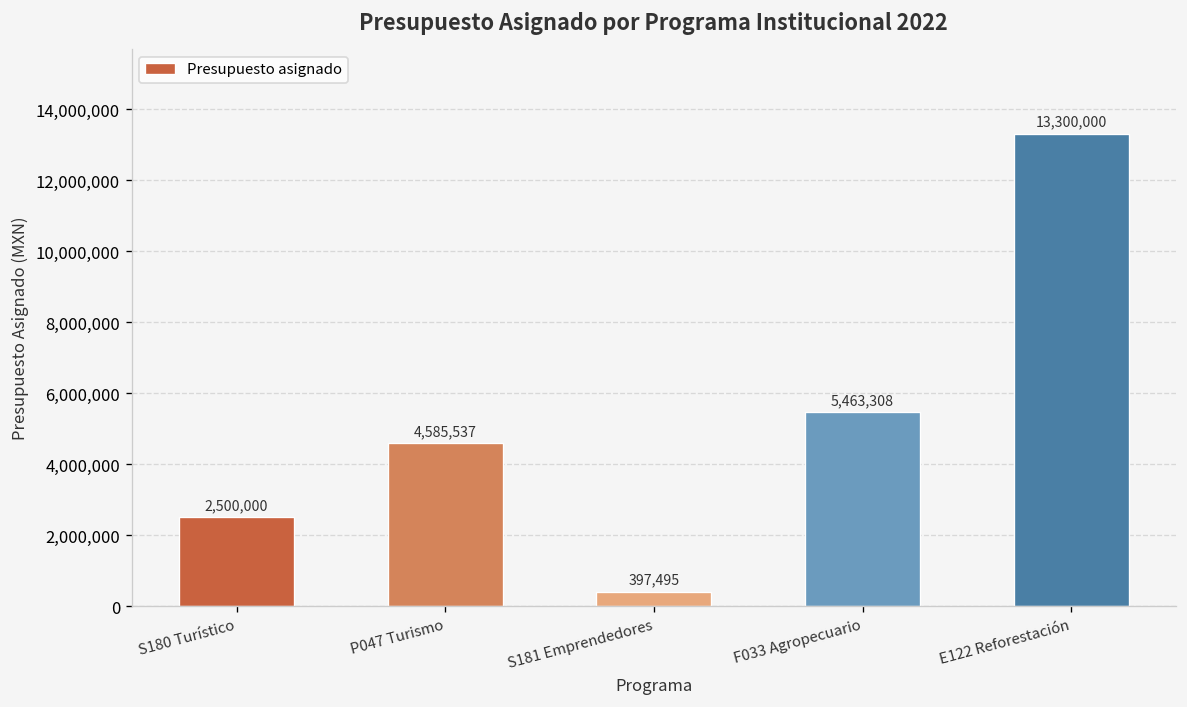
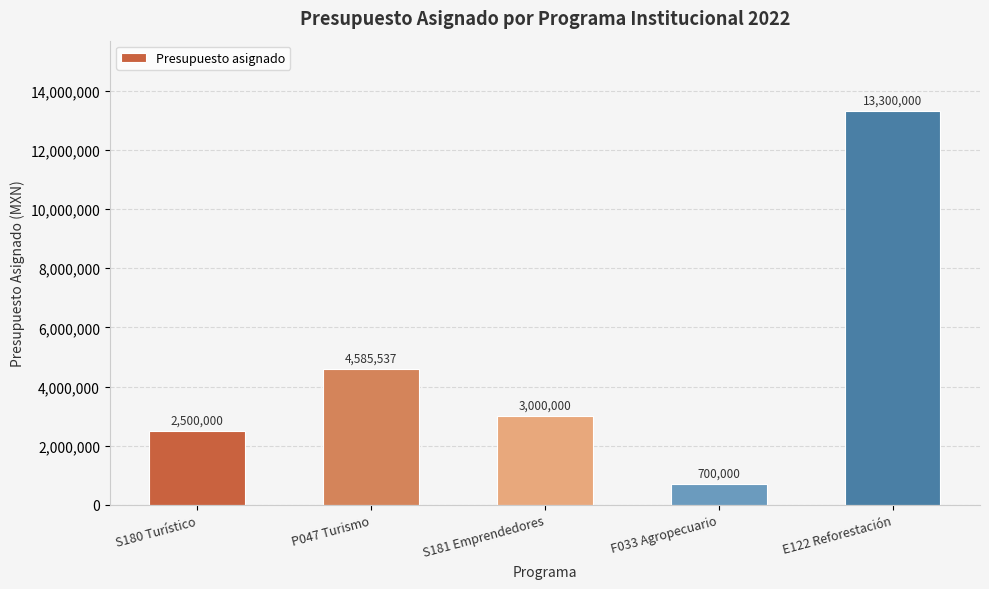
S181 Emprendedores: 397,495 -> 3,000,000
F033 Agropecuario: 5,463,308 -> 700,000
